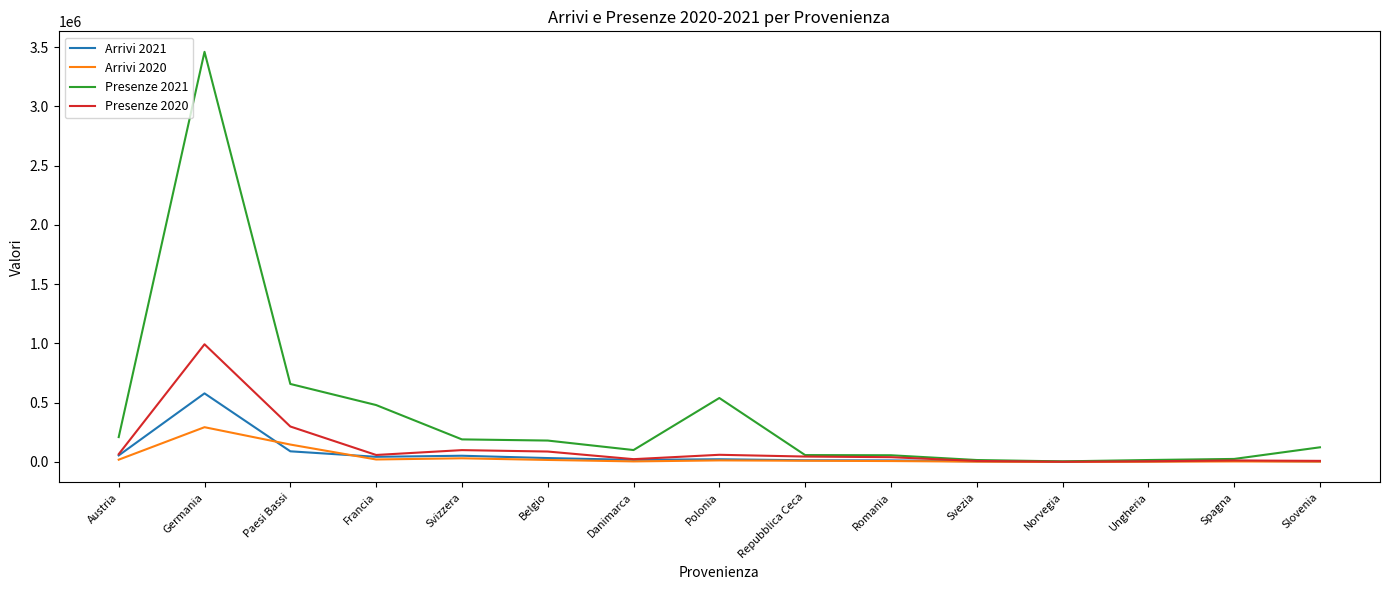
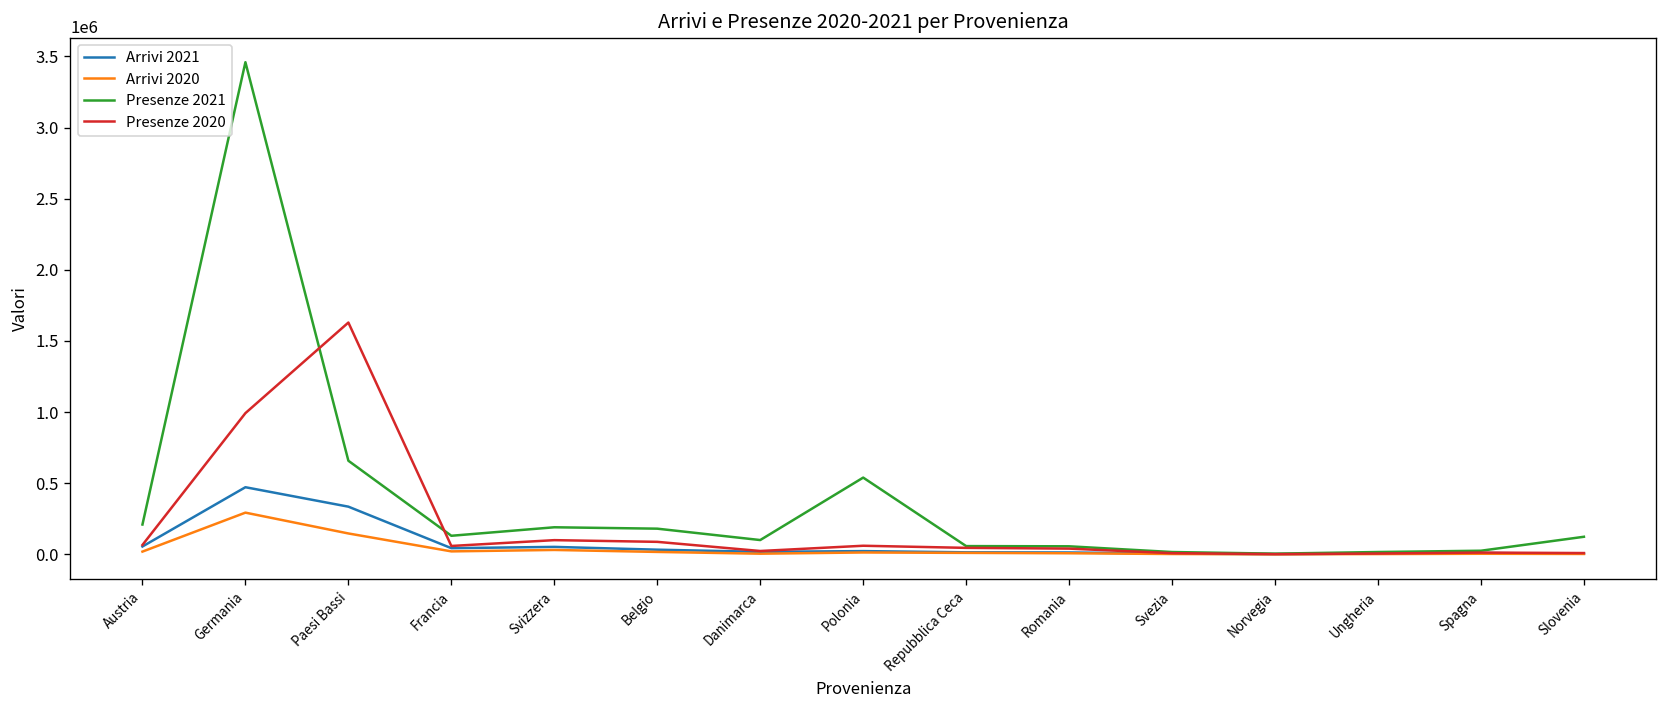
Arrivi 2021, Germania: 580000 -> 470000
Arrivi 2021, Paesi Bassi: 90000 -> 340000
Presenze 2020, Paesi Bassi: 300000 -> 1630000
Presenze 2021, Francia: 480000 -> 130000
